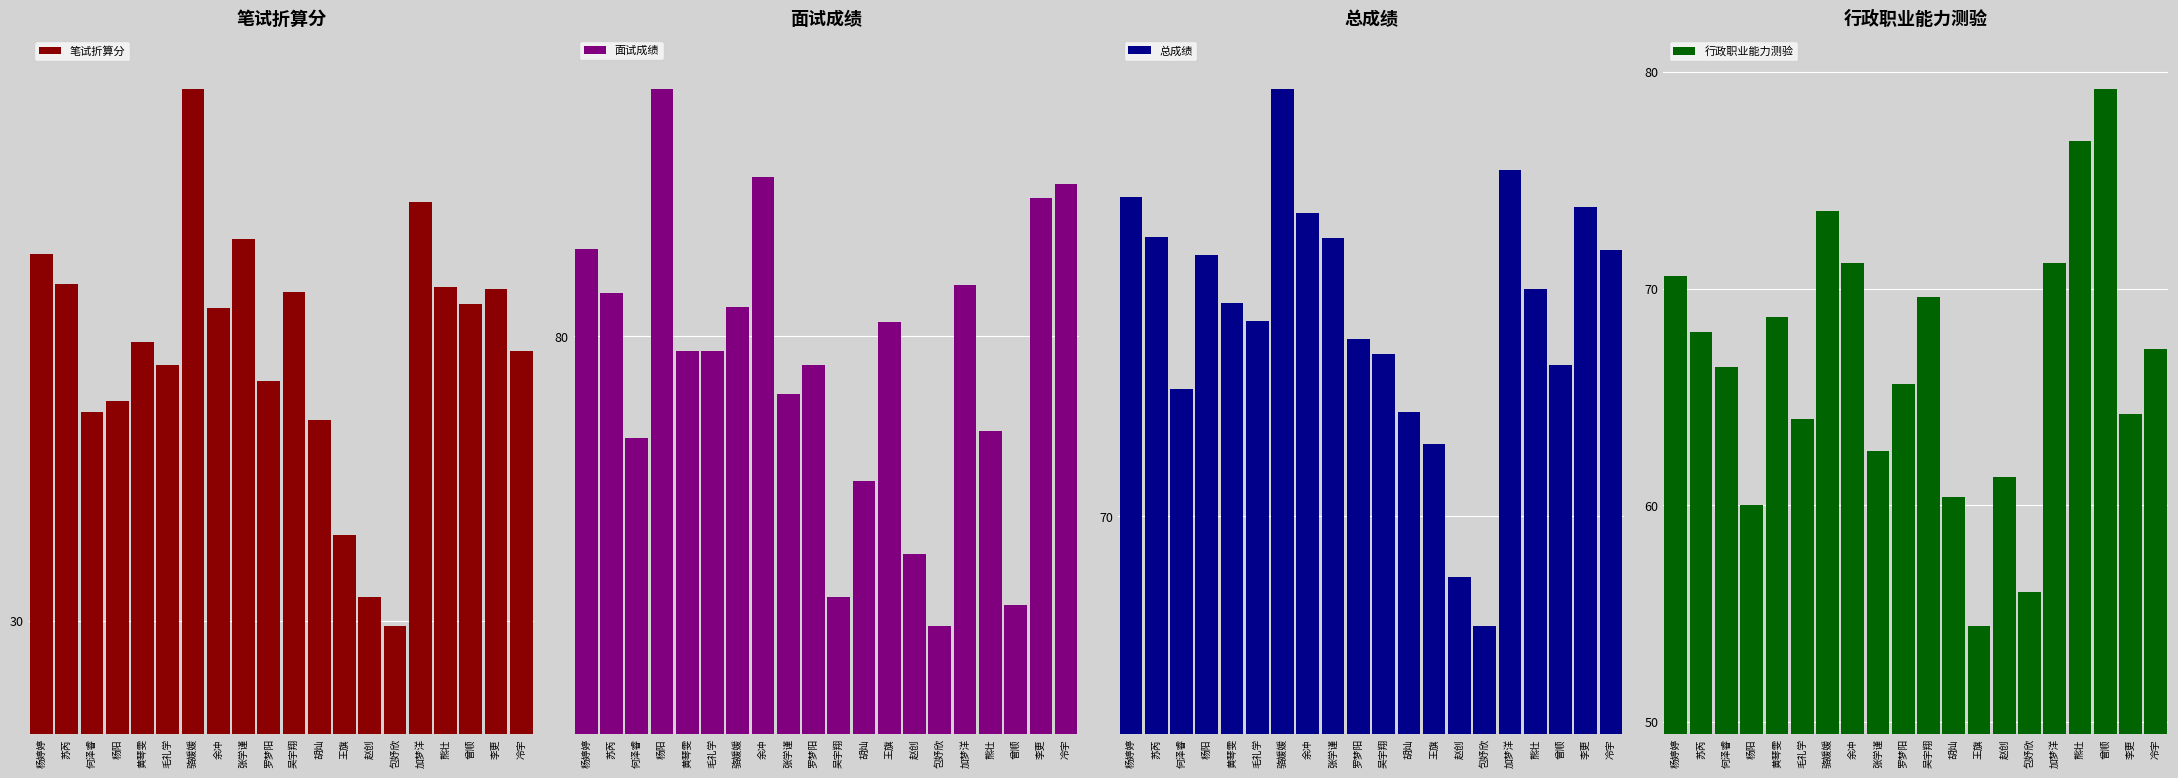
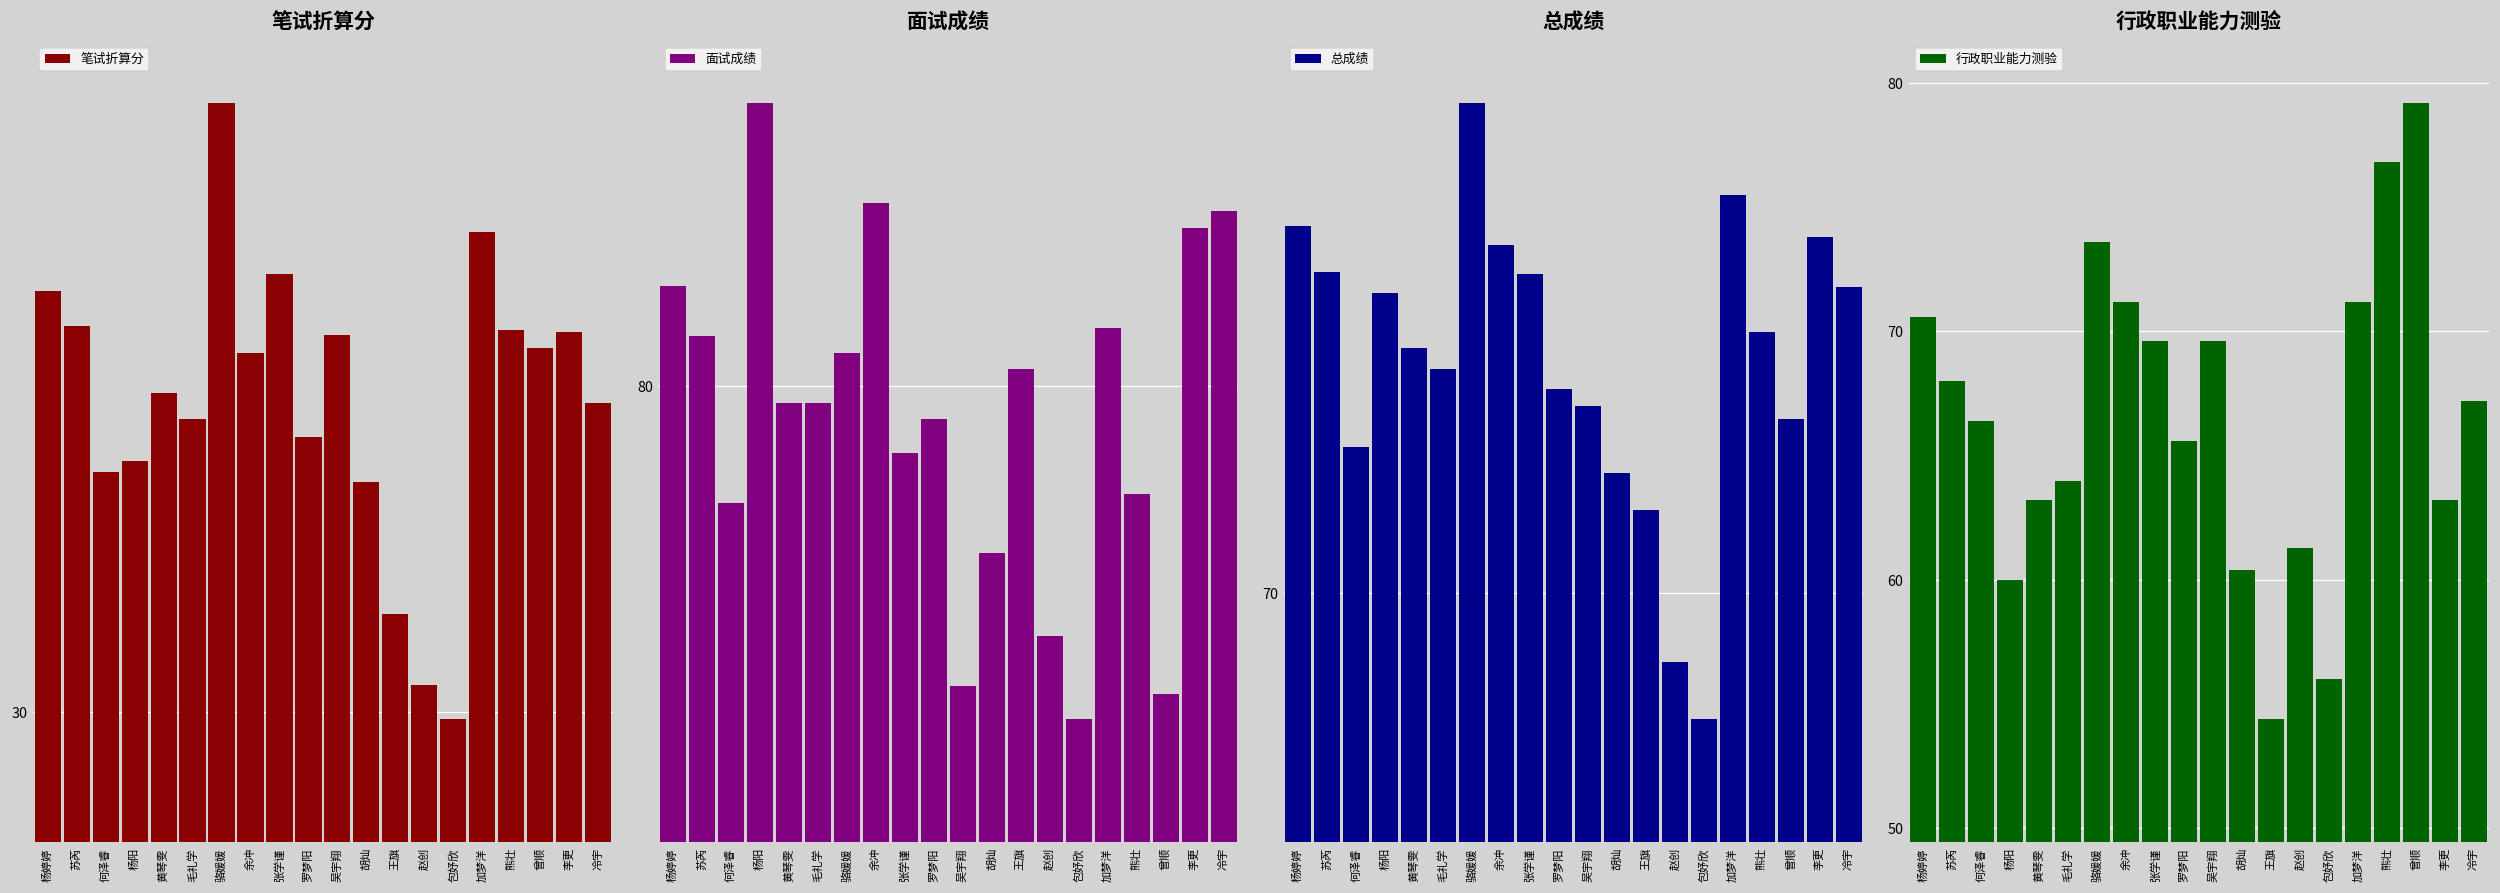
行政职业能力测验, 黄琴雯: 68.7 -> 63.2
行政职业能力测验, 张学谨: 62.5 -> 69.6
行政职业能力测验, 李更: 64.2 -> 63.2
